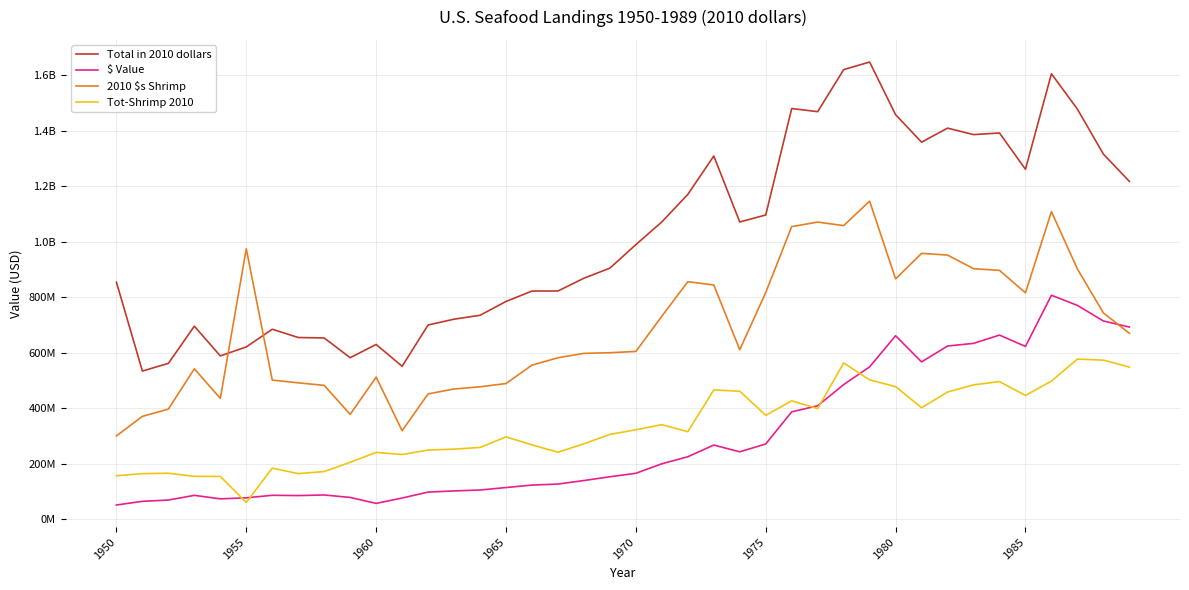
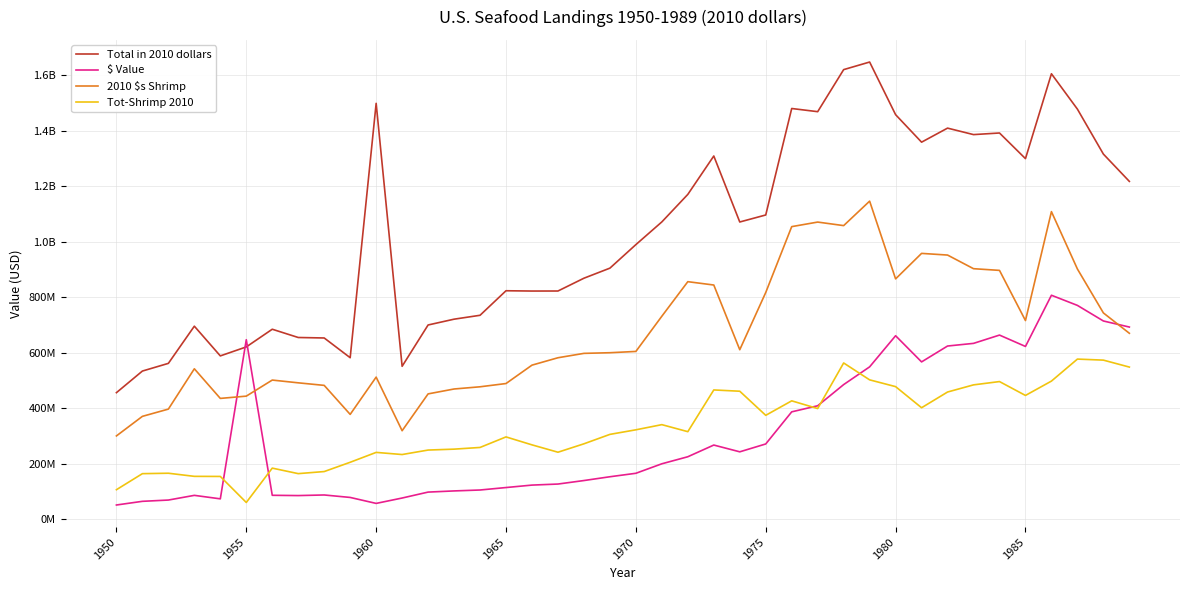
Total in 2010 dollars, 1950: 850000000 -> 460000000
Tot-Shrimp 2010, 1950: 160000000 -> 110000000
$ Value, 1955: 80000000 -> 650000000
2010 $s Shrimp, 1955: 970000000 -> 440000000
Total in 2010 dollars, 1960: 630000000 -> 1500000000
Total in 2010 dollars, 1965: 780000000 -> 820000000
Total in 2010 dollars, 1985: 1260000000 -> 1300000000
2010 $s Shrimp, 1985: 820000000 -> 720000000
